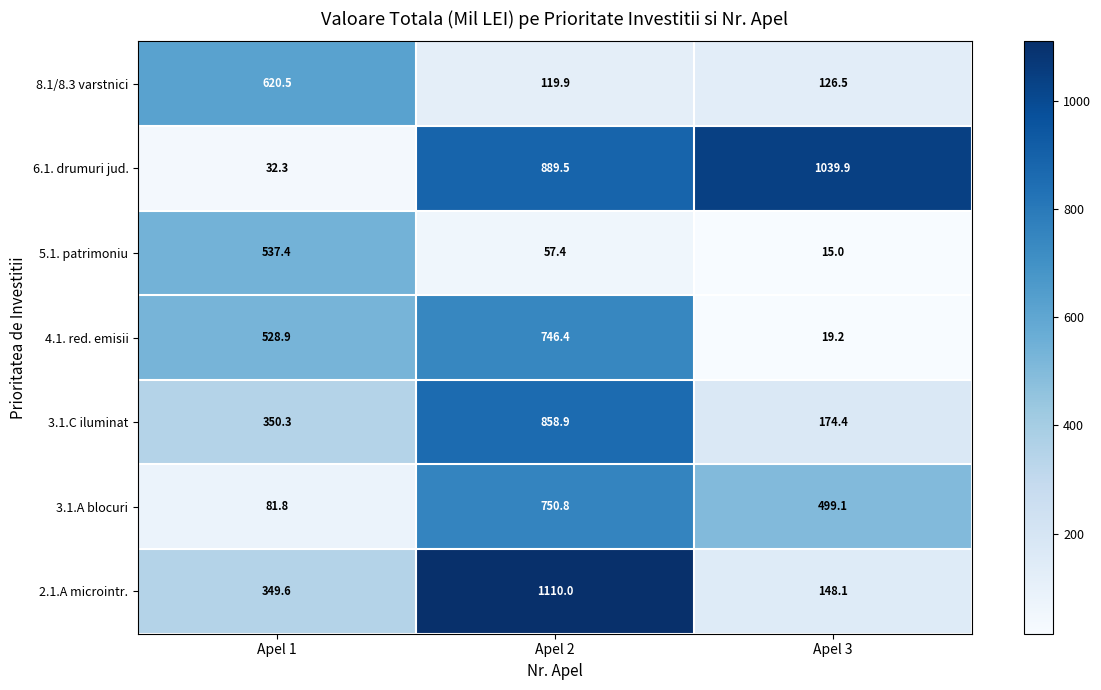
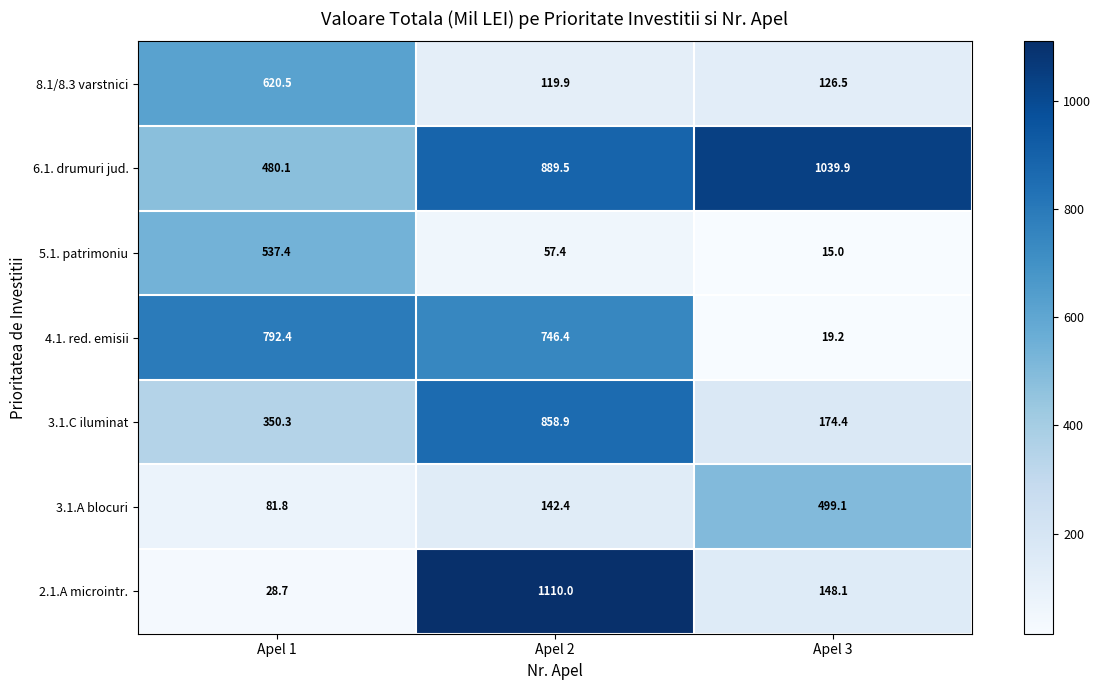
6.1. drumuri jud., Apel 1: 32.3 -> 480.1
4.1. red. emisii, Apel 1: 528.9 -> 792.4
3.1.A blocuri, Apel 2: 750.8 -> 142.4
2.1.A microintr., Apel 1: 349.6 -> 28.7
